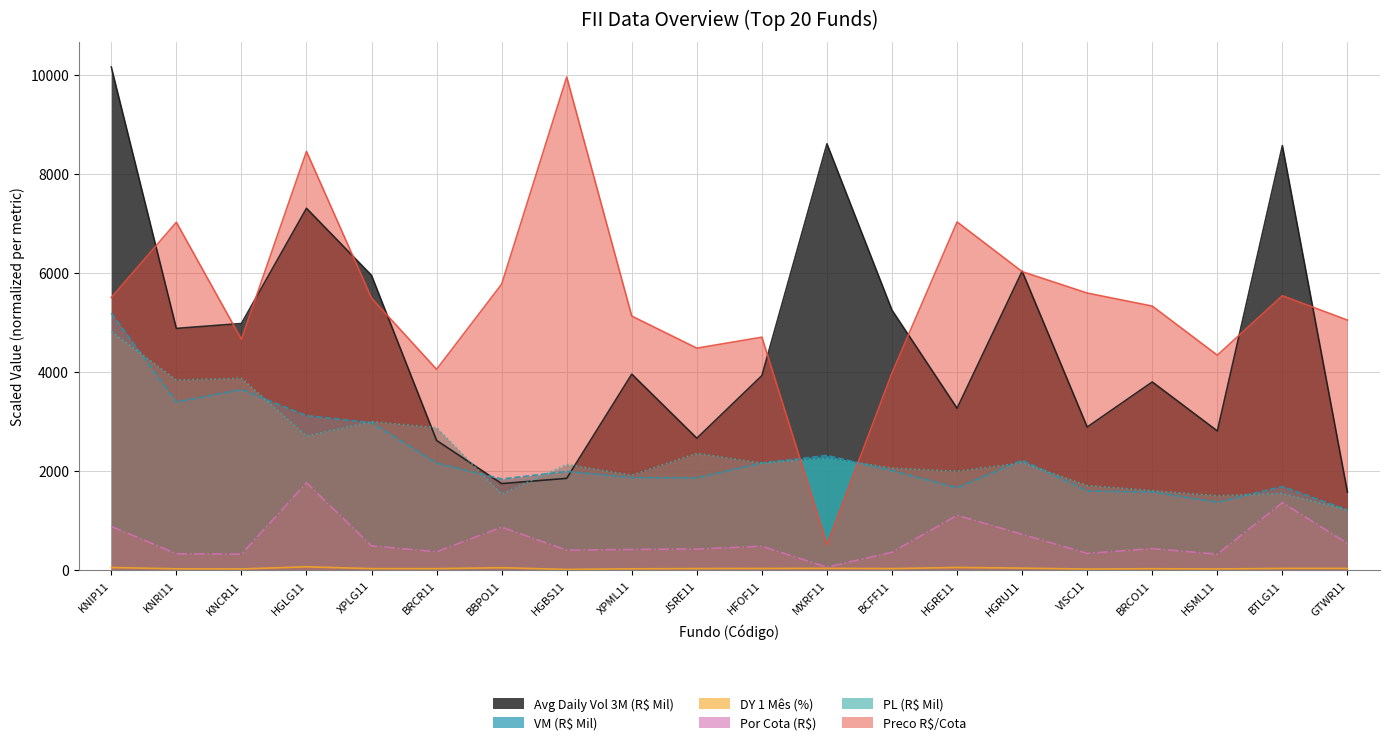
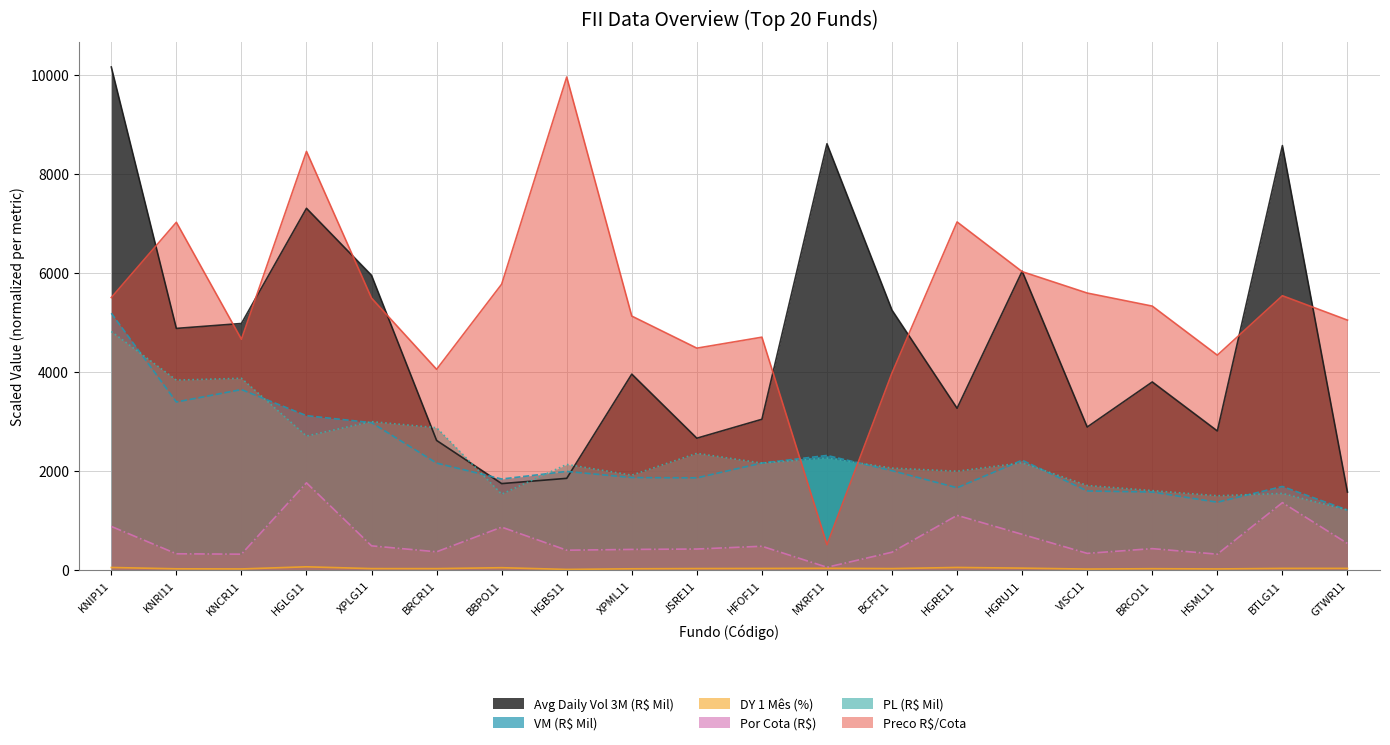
Avg Daily Vol 3M (R$ Mil), HFOF11: 3900 -> 3000
